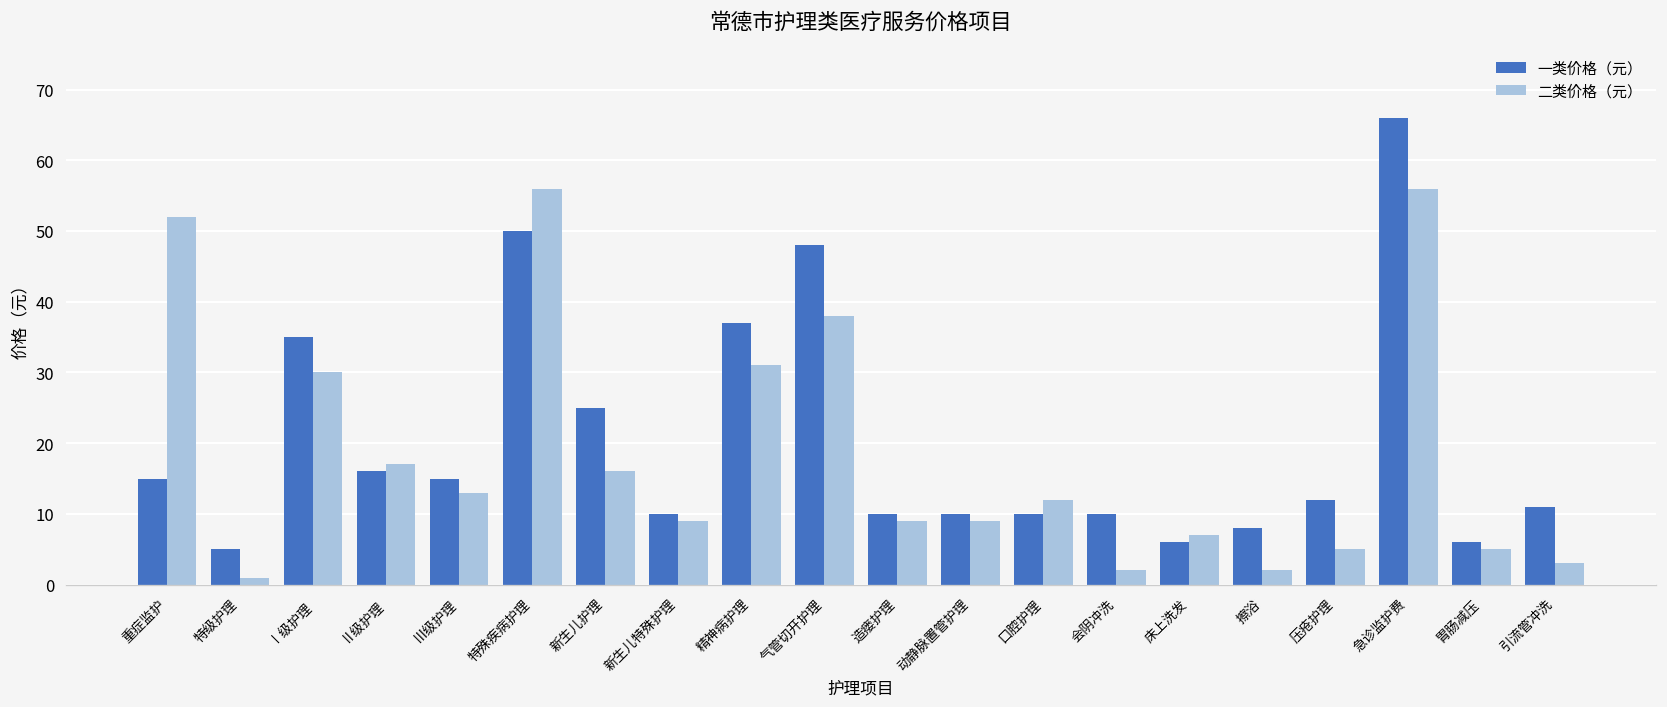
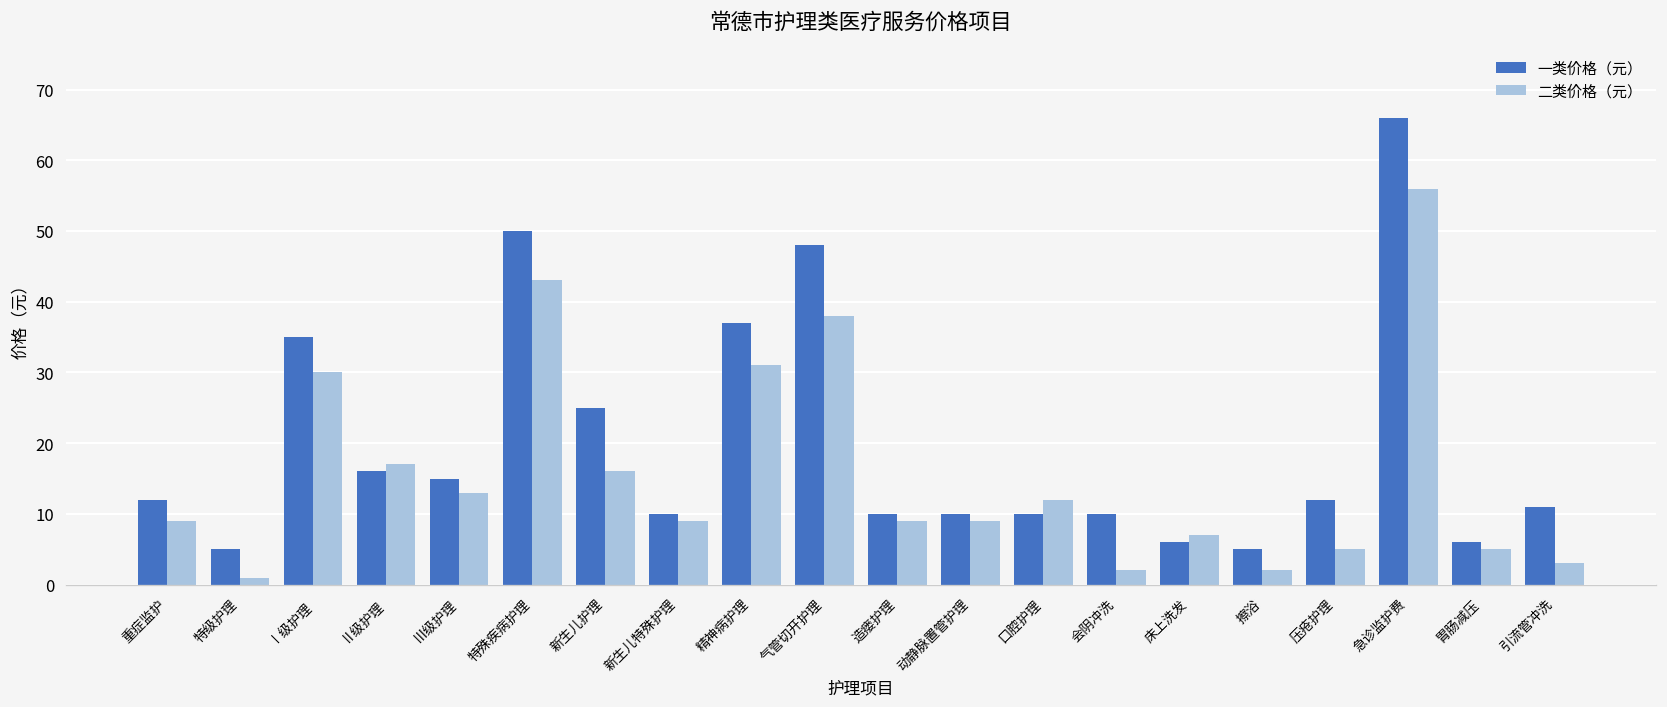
一类价格（元）, 重症监护: 15 -> 12
二类价格（元）, 重症监护: 52 -> 9
二类价格（元）, 特殊疾病护理: 56 -> 43
一类价格（元）, 擦浴: 8 -> 5
